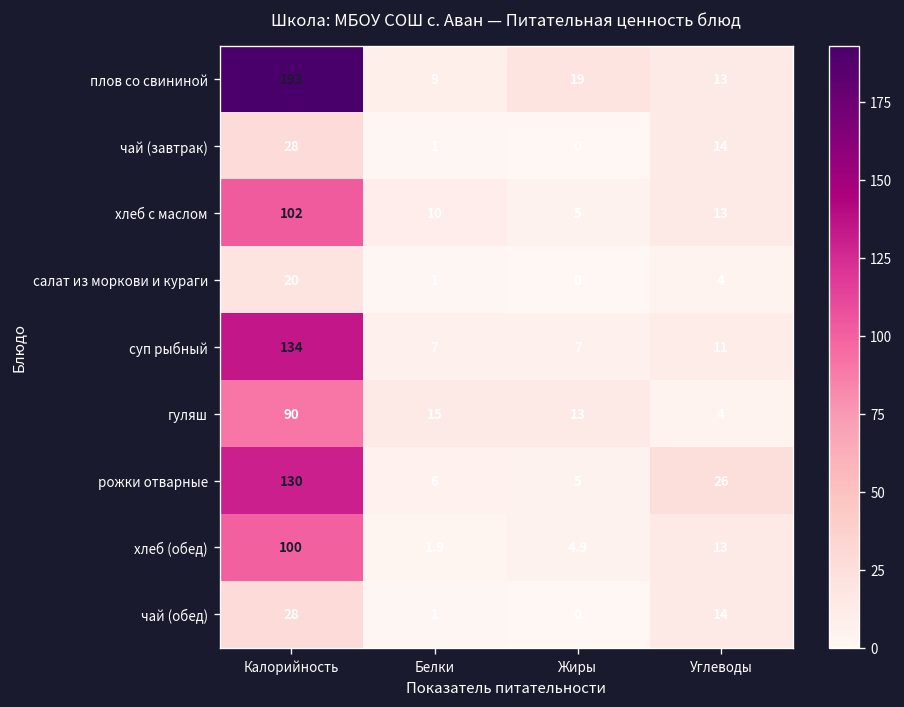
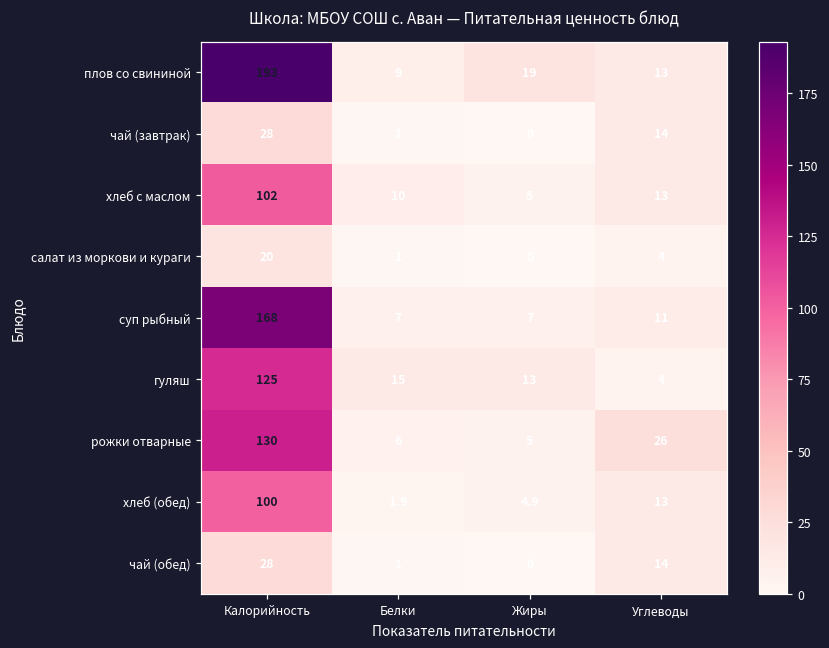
суп рыбный, Калорийность: 134 -> 168
гуляш, Калорийность: 90 -> 125
